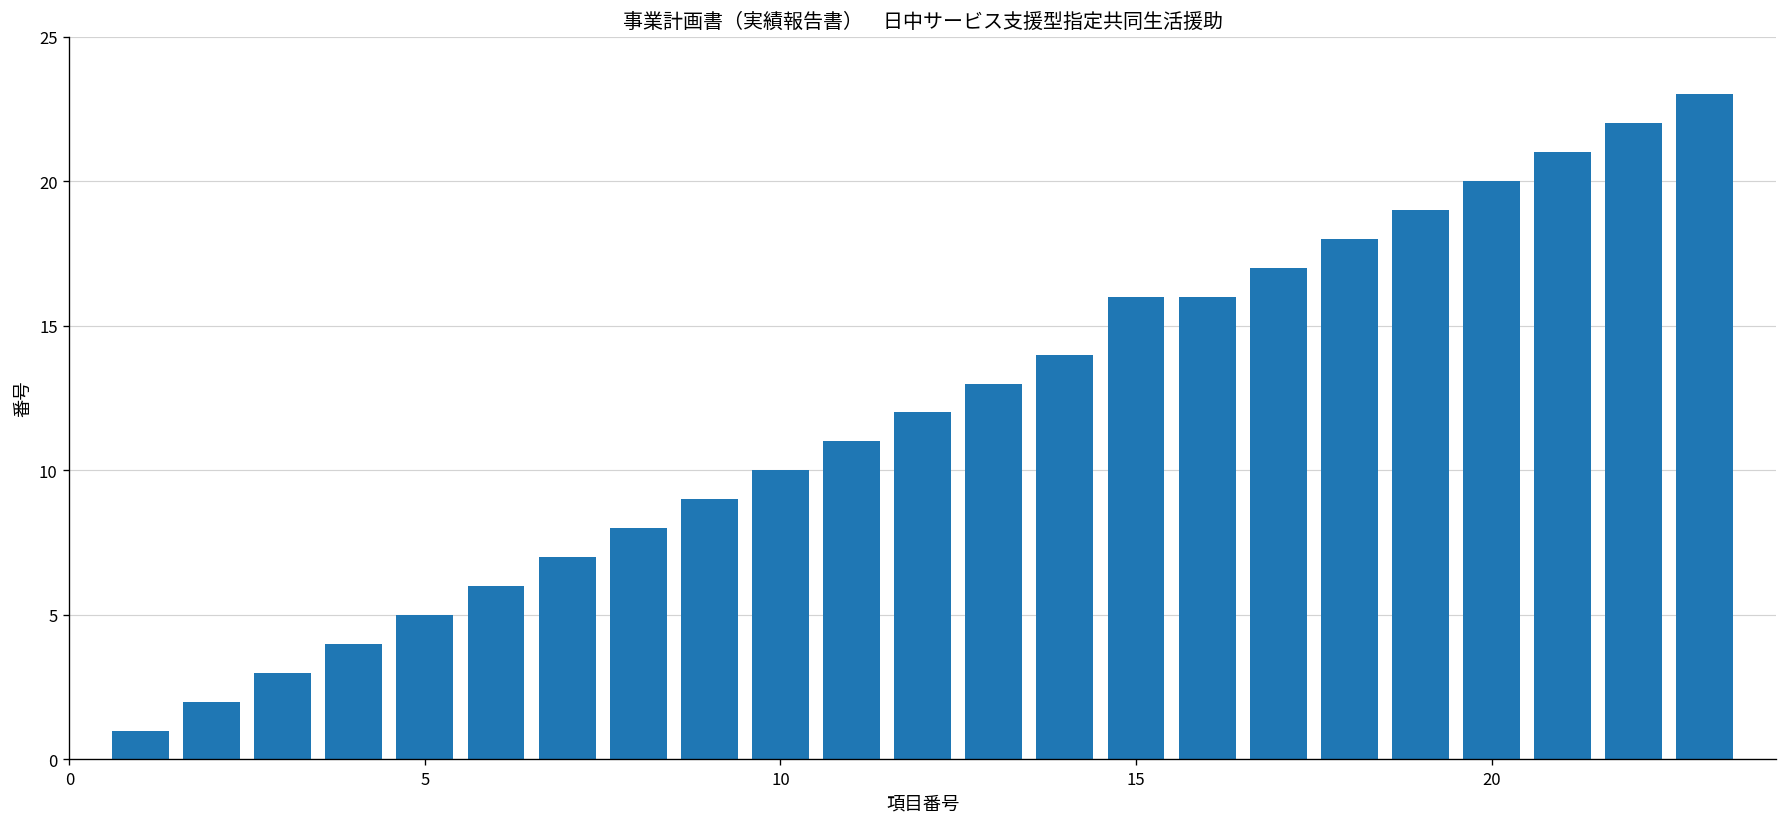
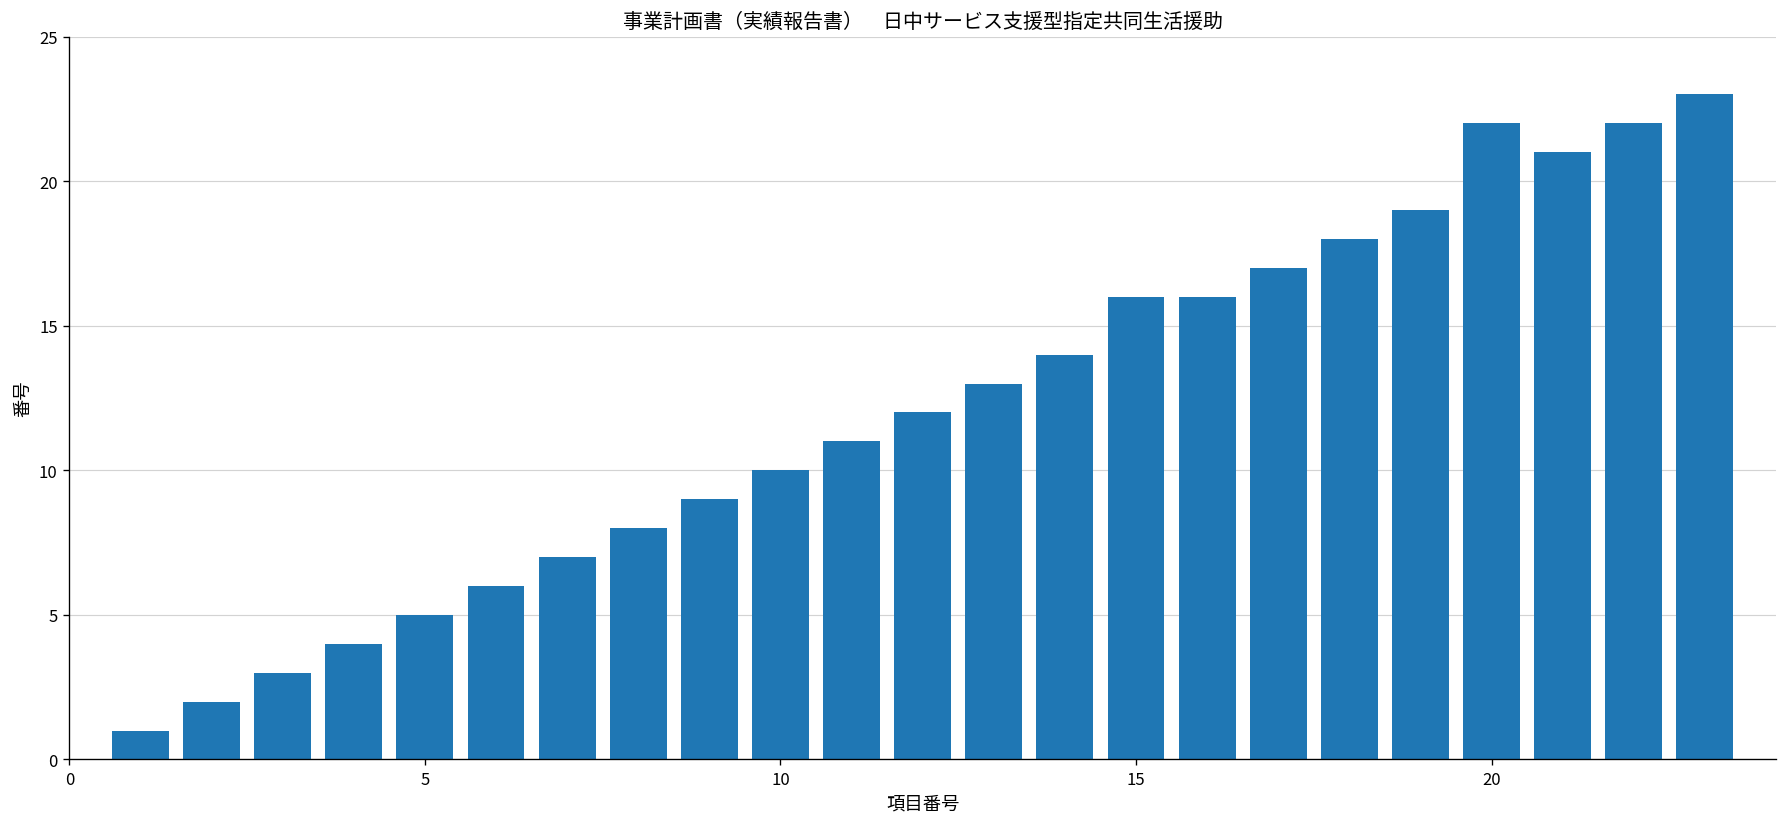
20: 20 -> 22
